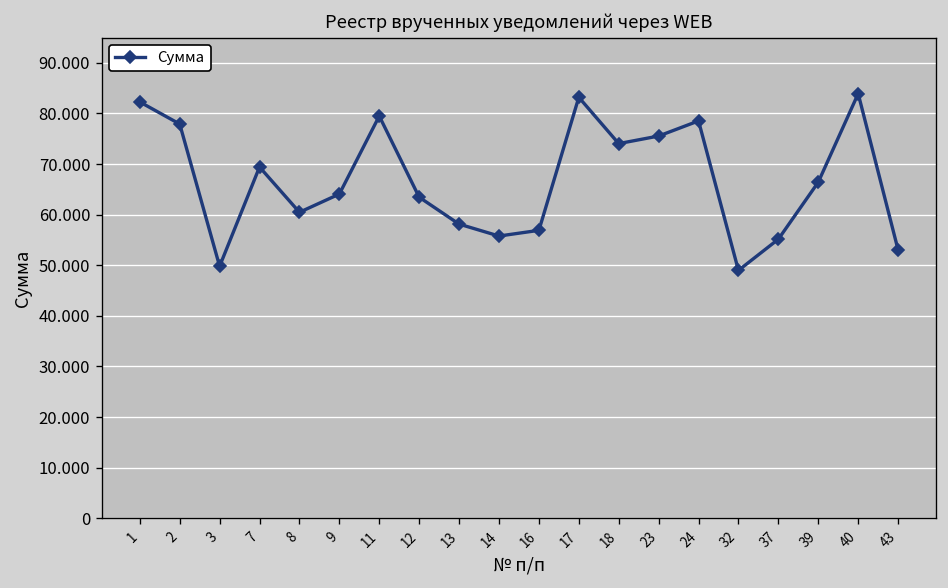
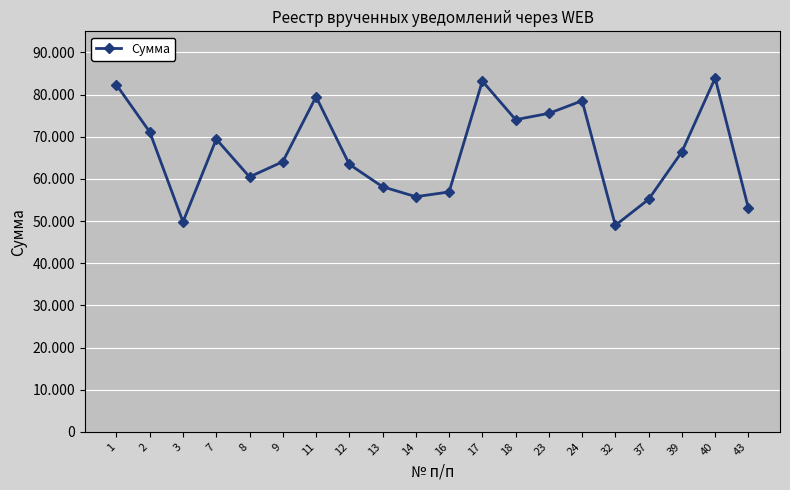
2: 78 -> 71
